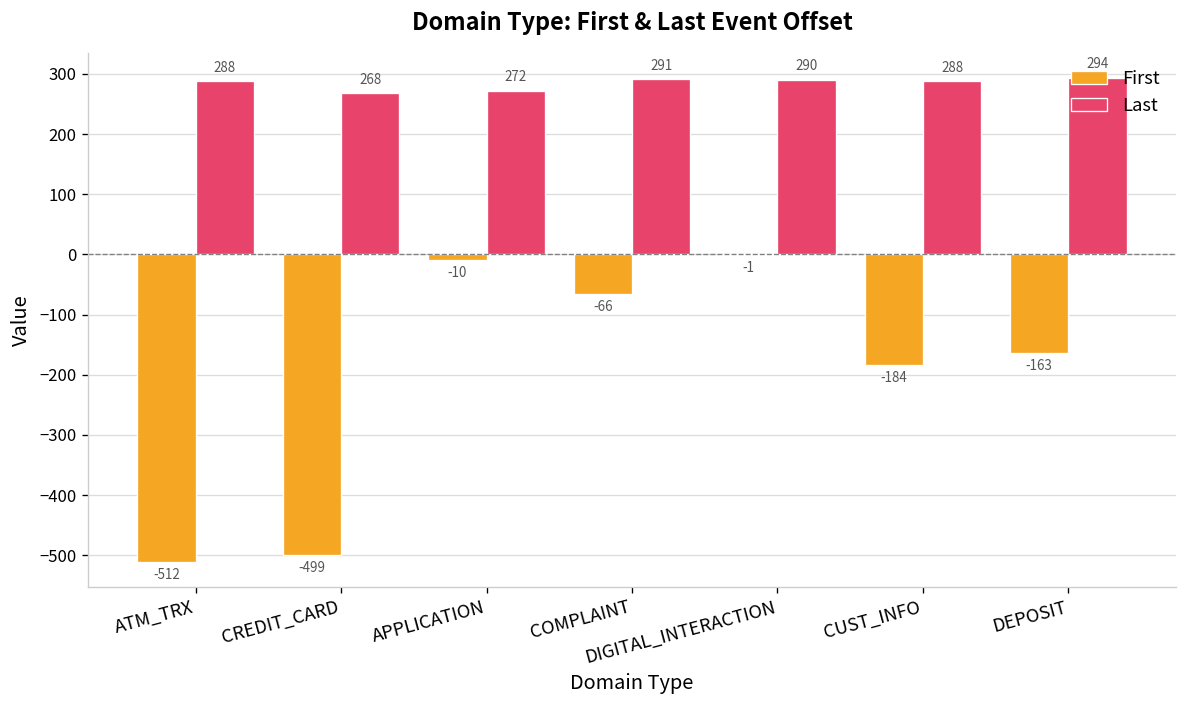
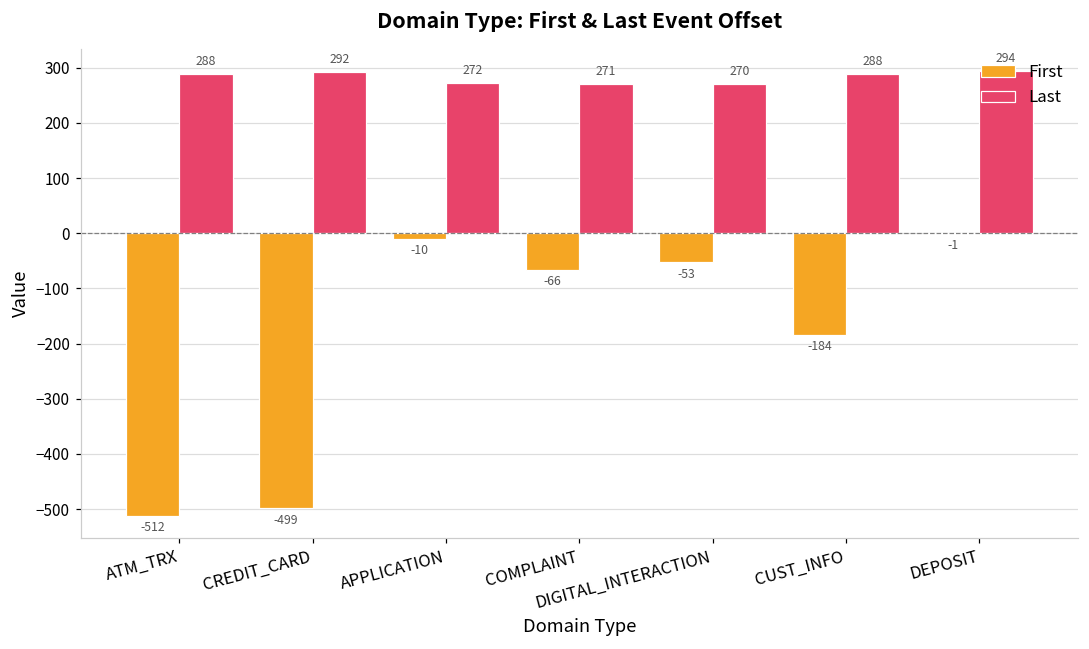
Last, CREDIT_CARD: 268 -> 292
Last, COMPLAINT: 291 -> 271
First, DIGITAL_INTERACTION: -1 -> -53
Last, DIGITAL_INTERACTION: 290 -> 270
First, DEPOSIT: -163 -> -1
